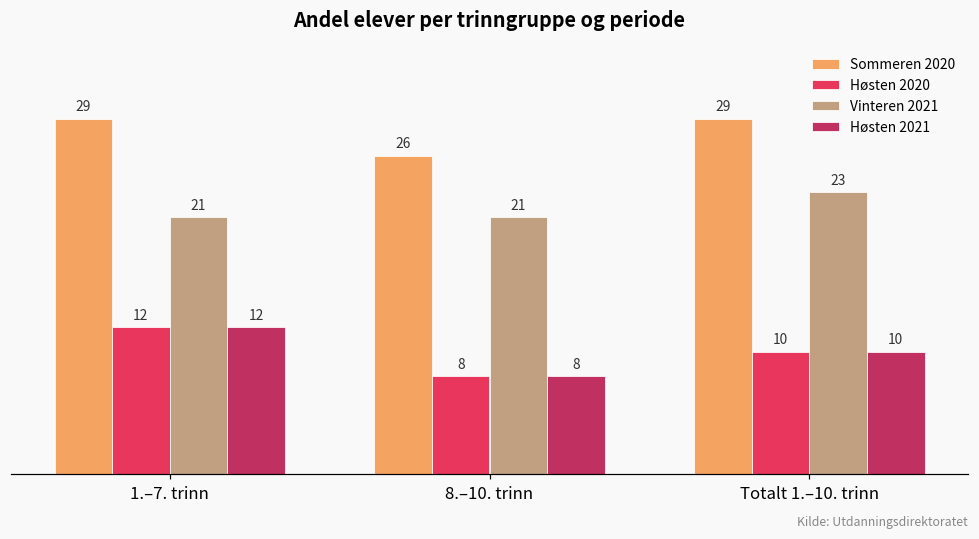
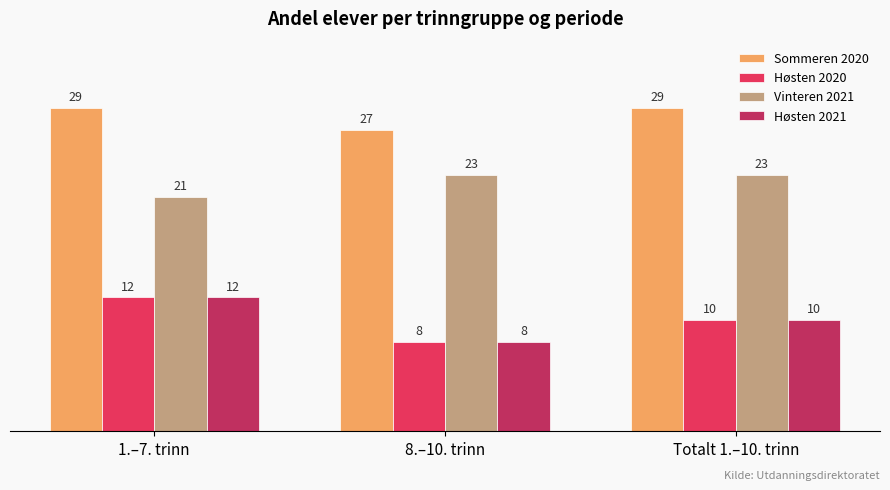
Sommeren 2020, 8.–10. trinn: 26 -> 27
Vinteren 2021, 8.–10. trinn: 21 -> 23
